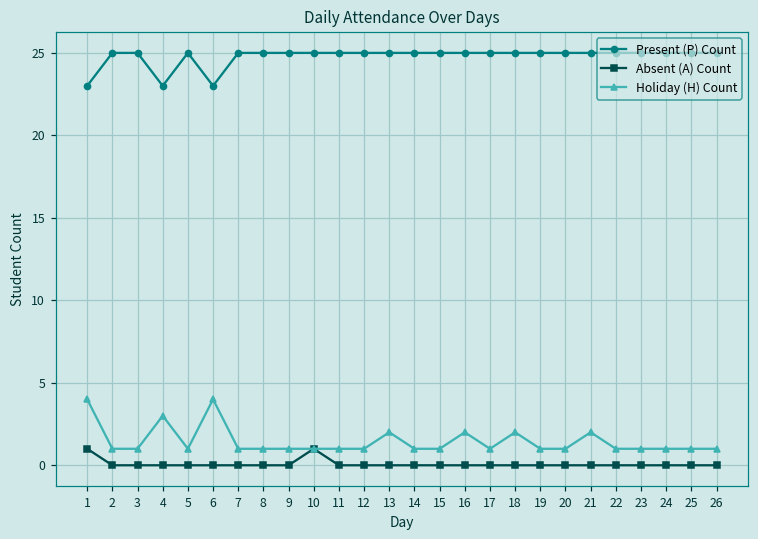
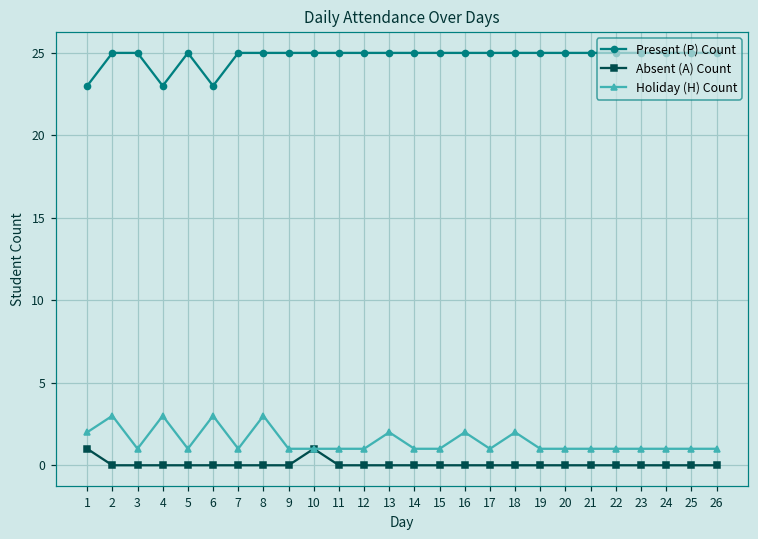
Holiday (H) Count, 1: 4 -> 2
Holiday (H) Count, 2: 1 -> 3
Holiday (H) Count, 6: 4 -> 3
Holiday (H) Count, 8: 1 -> 3
Holiday (H) Count, 21: 2 -> 1
